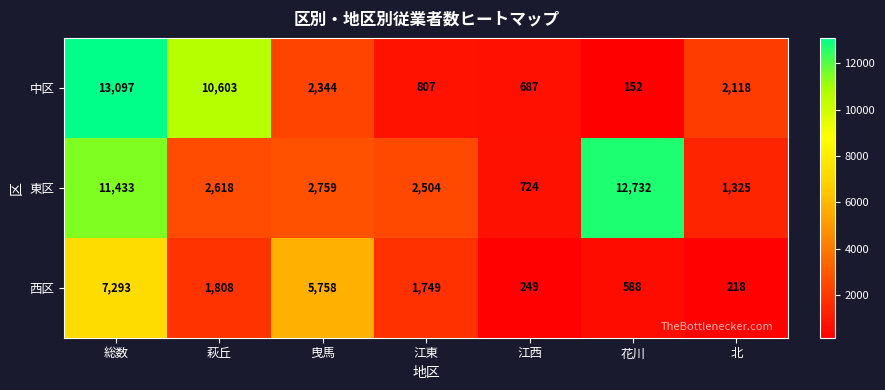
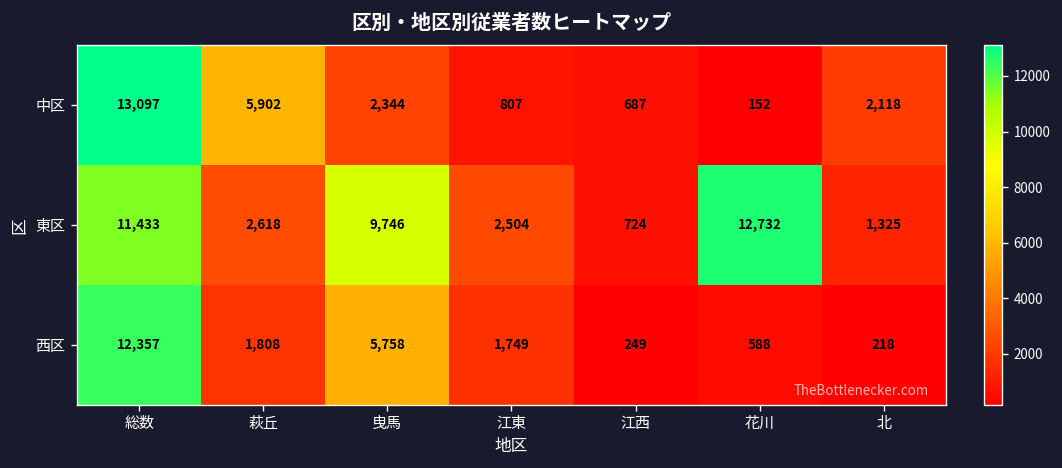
中区, 萩丘: 10,603 -> 5,902
東区, 曳馬: 2,759 -> 9,746
西区, 総数: 7,293 -> 12,357
